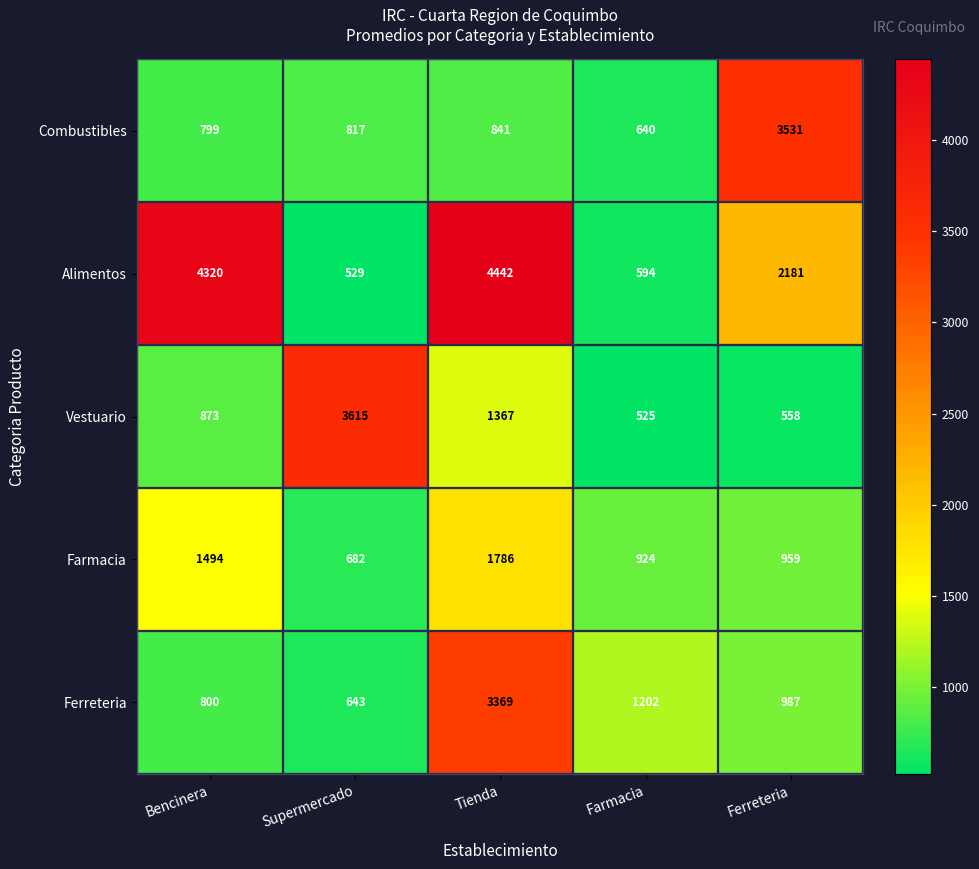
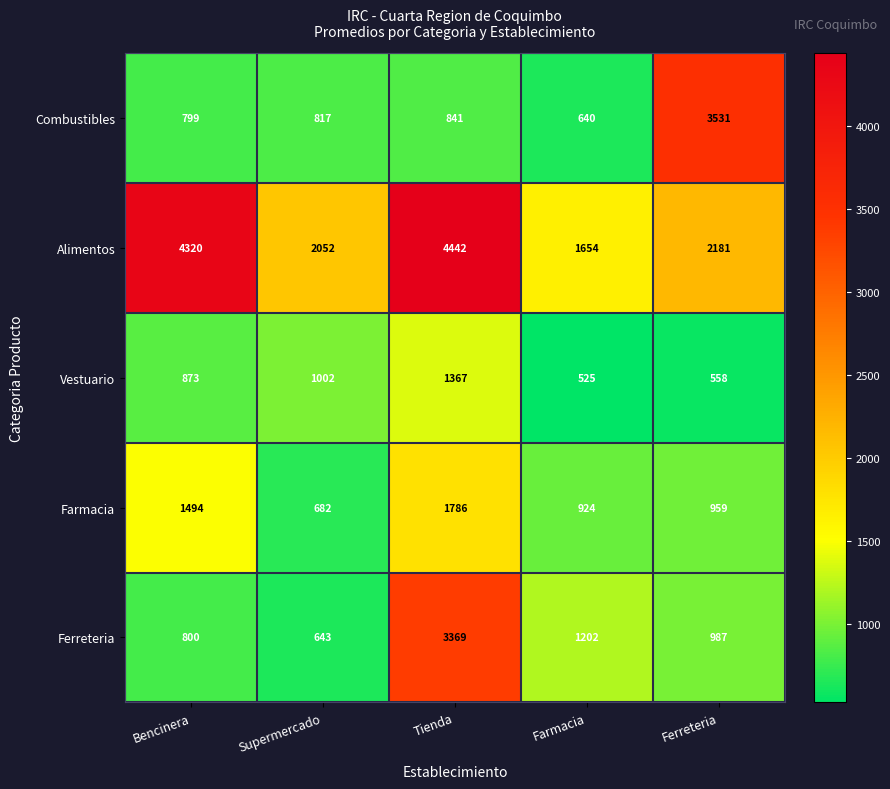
Alimentos, Supermercado: 529 -> 2052
Alimentos, Farmacia: 594 -> 1654
Vestuario, Supermercado: 3615 -> 1002
